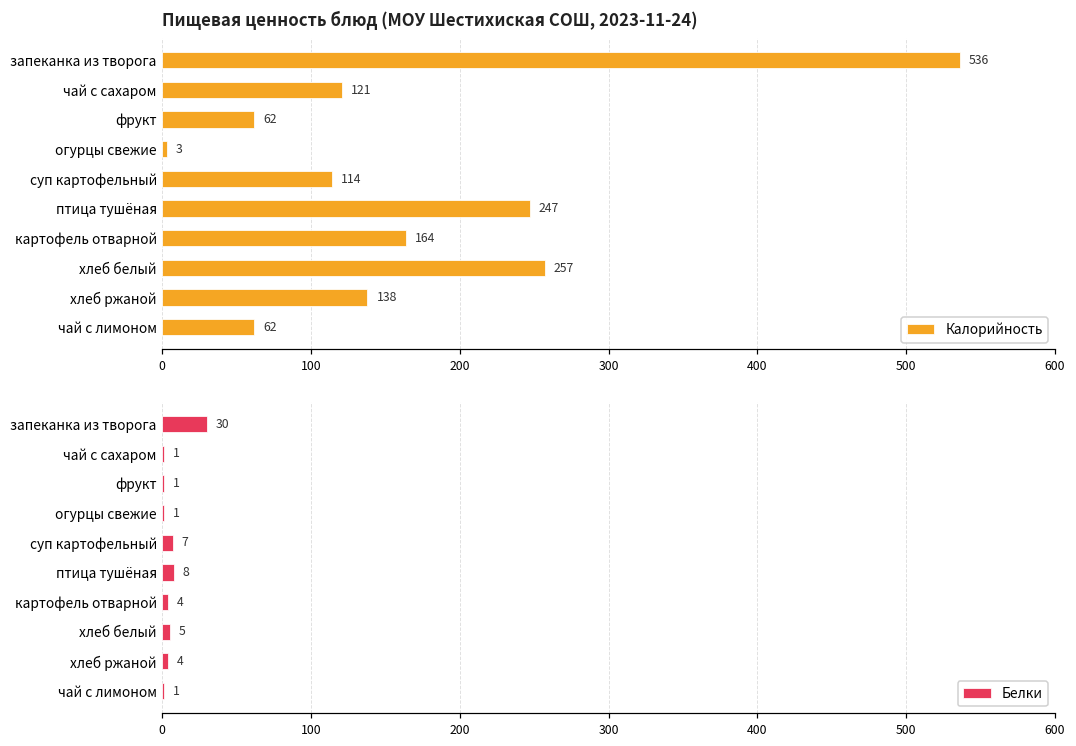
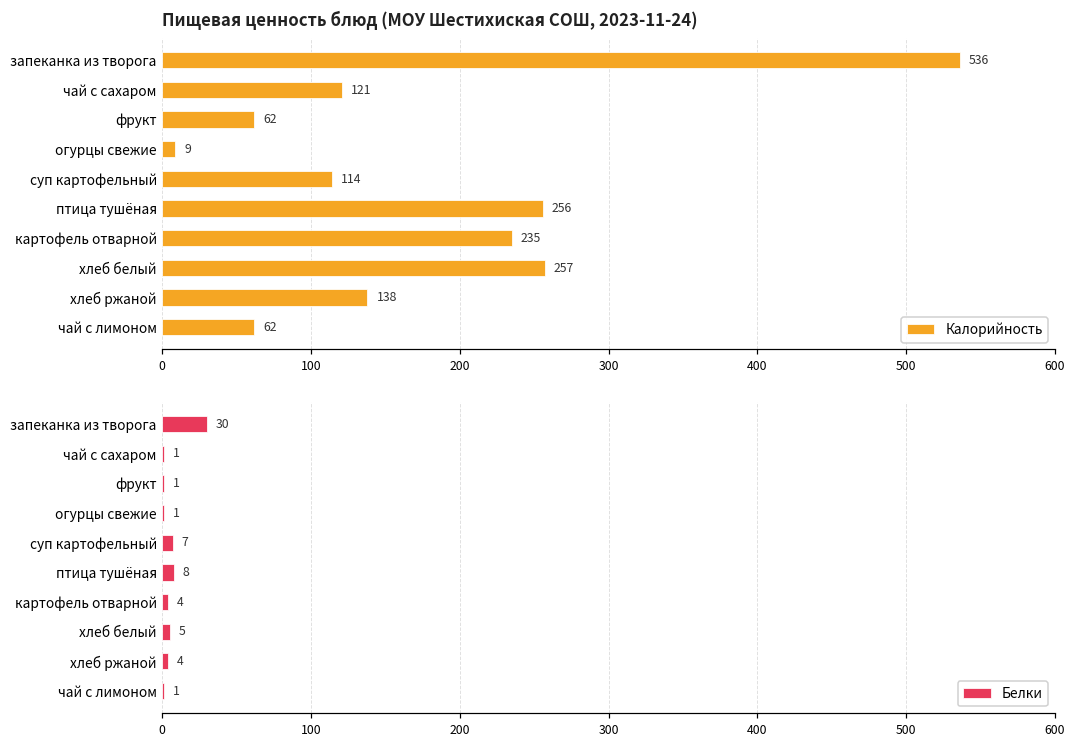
Пищевая ценность блюд (МОУ Шестихиская СОШ, 2023-11-24), огурцы свежие: 3 -> 9
Пищевая ценность блюд (МОУ Шестихиская СОШ, 2023-11-24), птица тушёная: 247 -> 256
Пищевая ценность блюд (МОУ Шестихиская СОШ, 2023-11-24), картофель отварной: 164 -> 235
